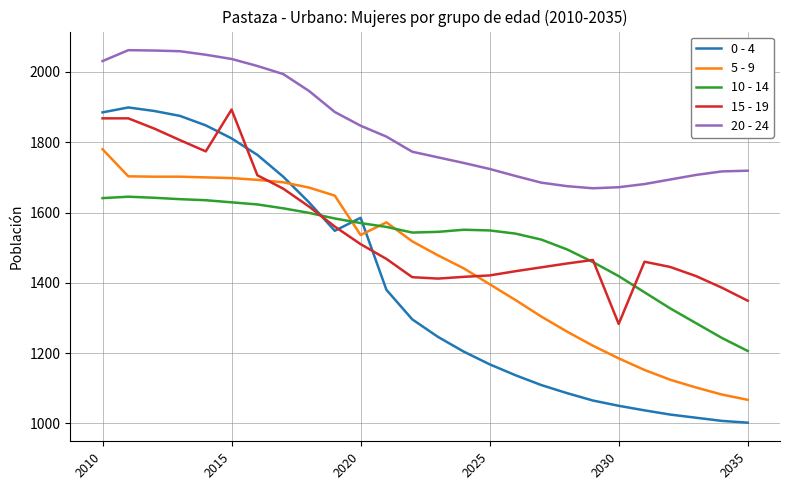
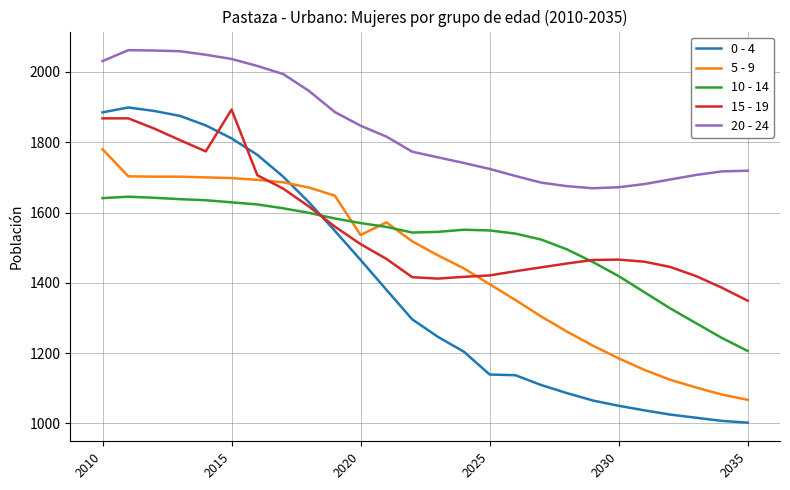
0 - 4, 2020: 1590 -> 1470
0 - 4, 2025: 1170 -> 1140
15 - 19, 2030: 1280 -> 1470
